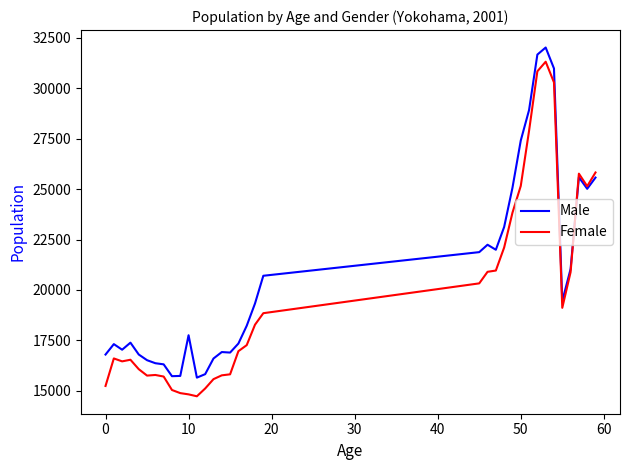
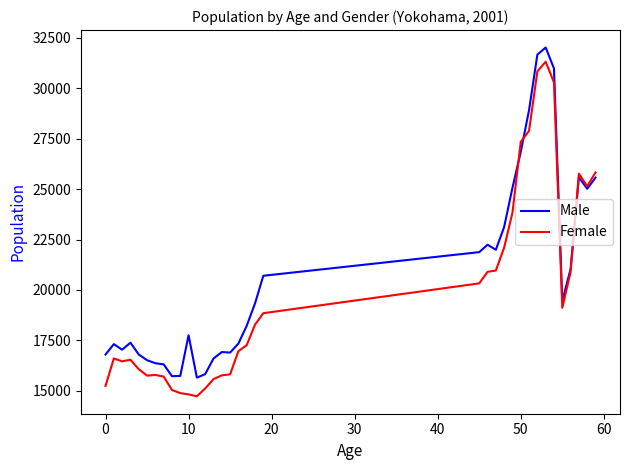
Male, 50: 27400 -> 26900
Female, 50: 25200 -> 27300
